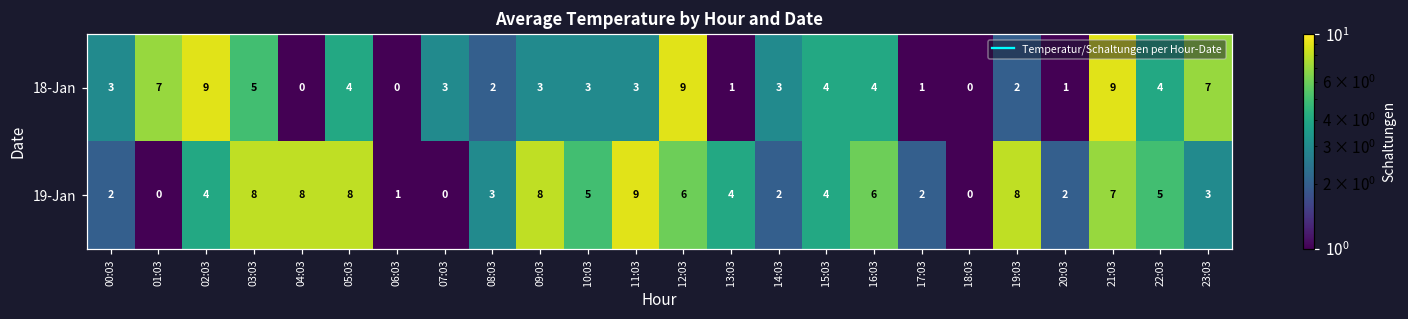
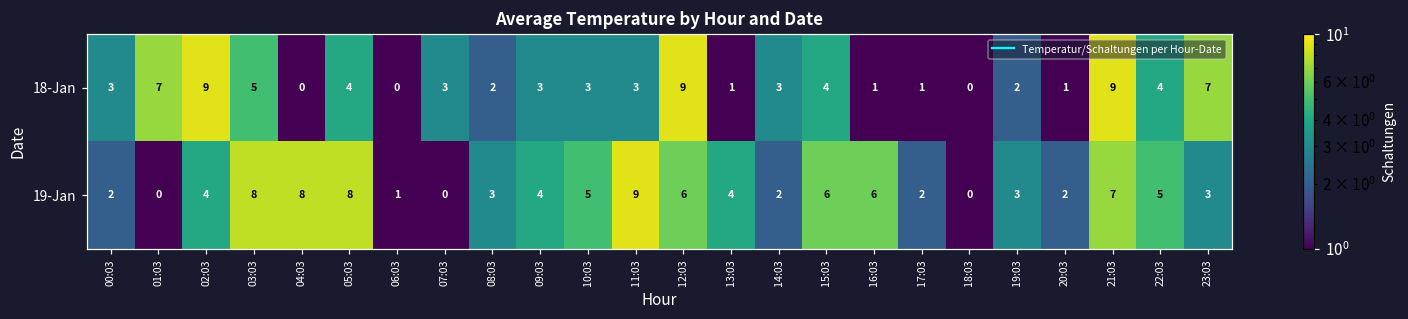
18-Jan, 16:03: 4 -> 1
19-Jan, 09:03: 8 -> 4
19-Jan, 15:03: 4 -> 6
19-Jan, 19:03: 8 -> 3
